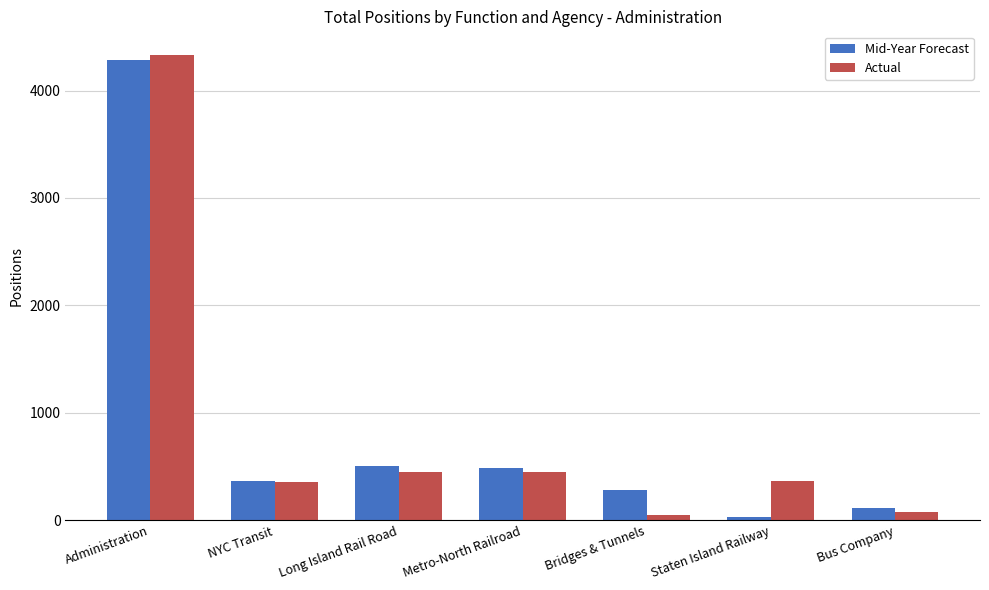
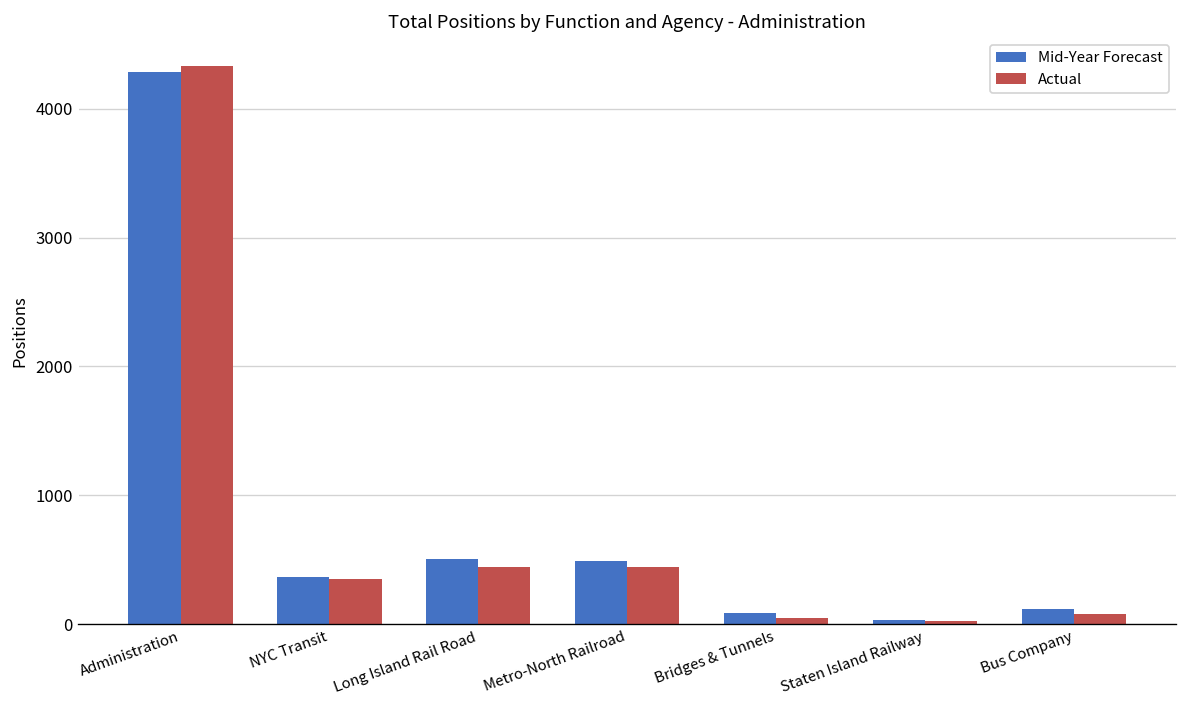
Mid-Year Forecast, Bridges & Tunnels: 280 -> 90
Actual, Staten Island Railway: 360 -> 30
